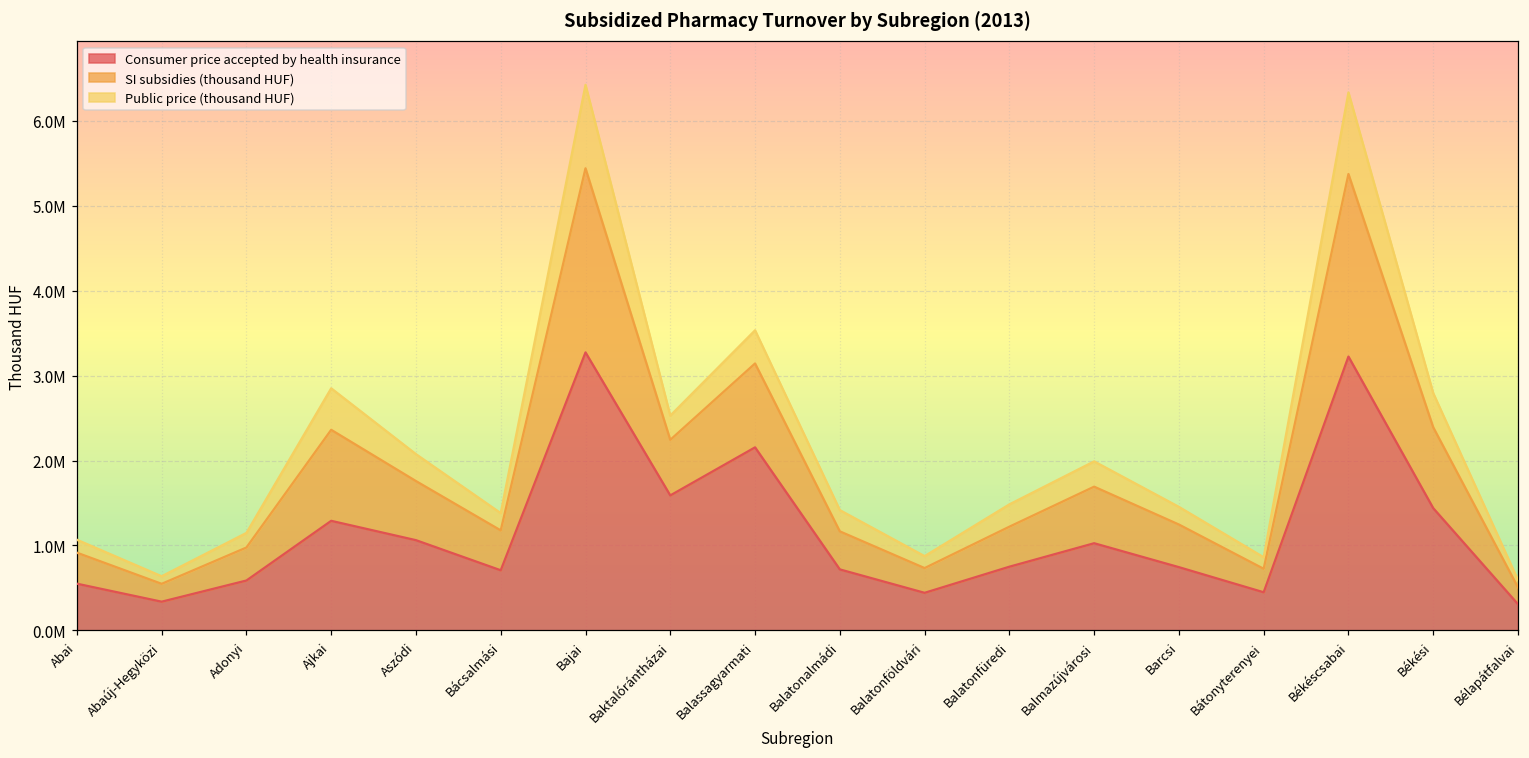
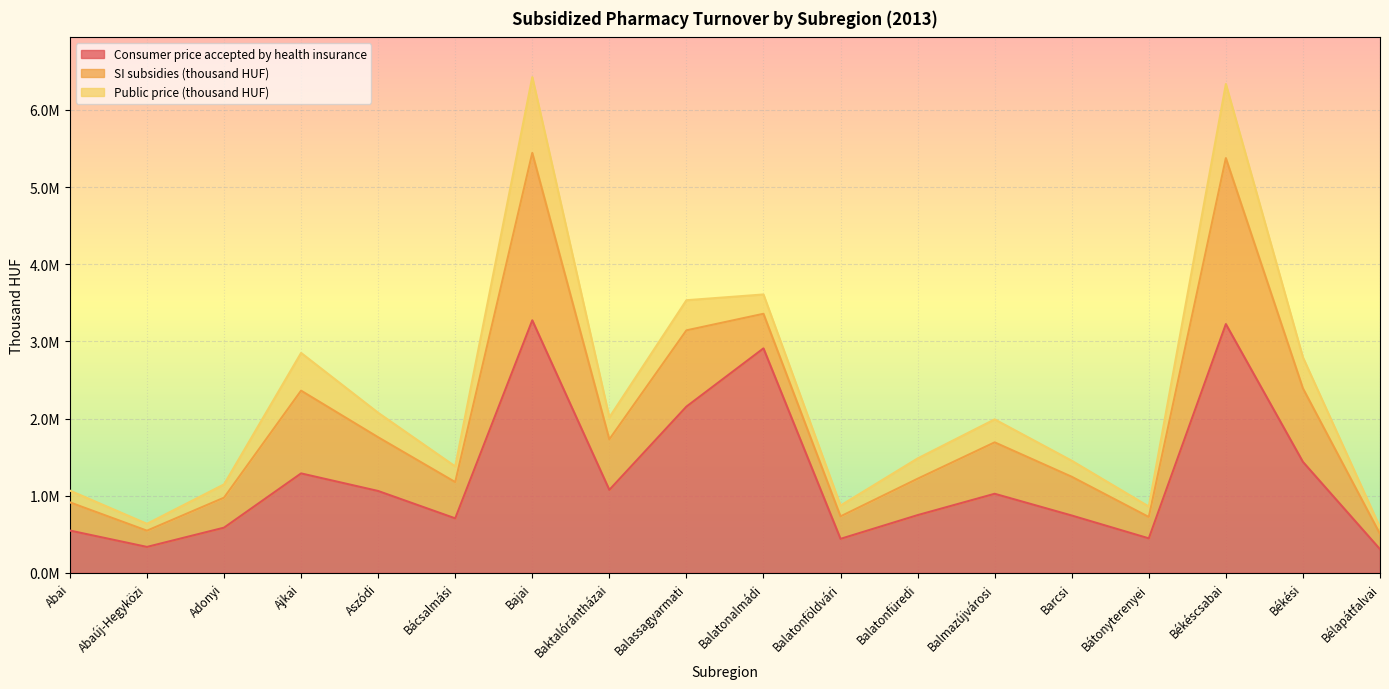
Consumer price accepted by health insurance, Baktalórántházai: 1600000 -> 1100000
Consumer price accepted by health insurance, Balatonalmádi: 700000 -> 2900000
